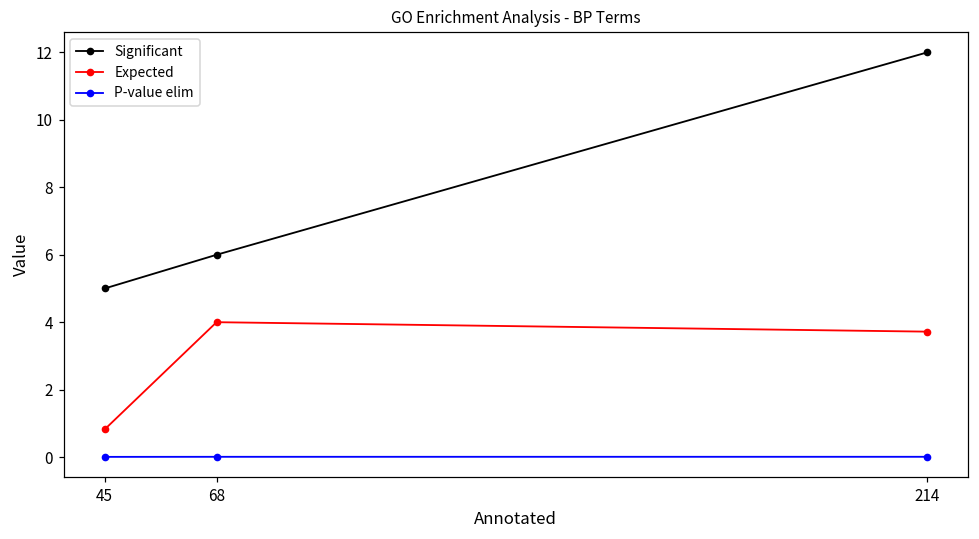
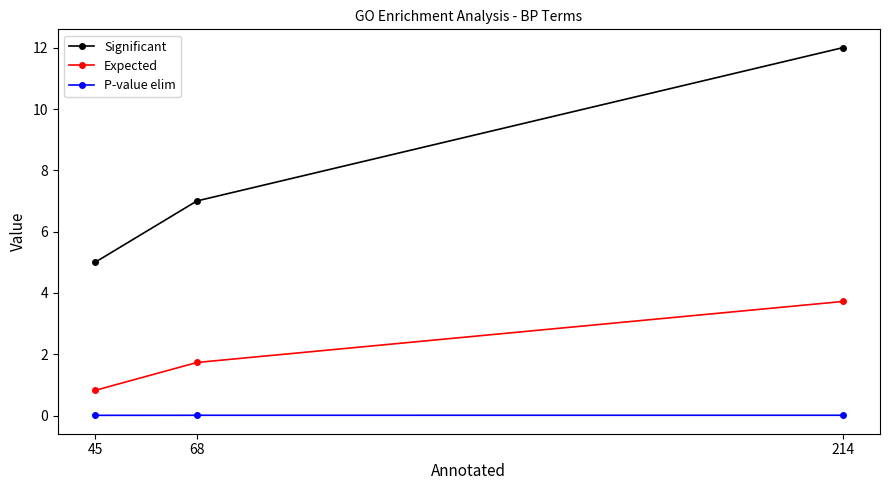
Significant, 68: 6 -> 7
Expected, 68: 4.0 -> 1.7
